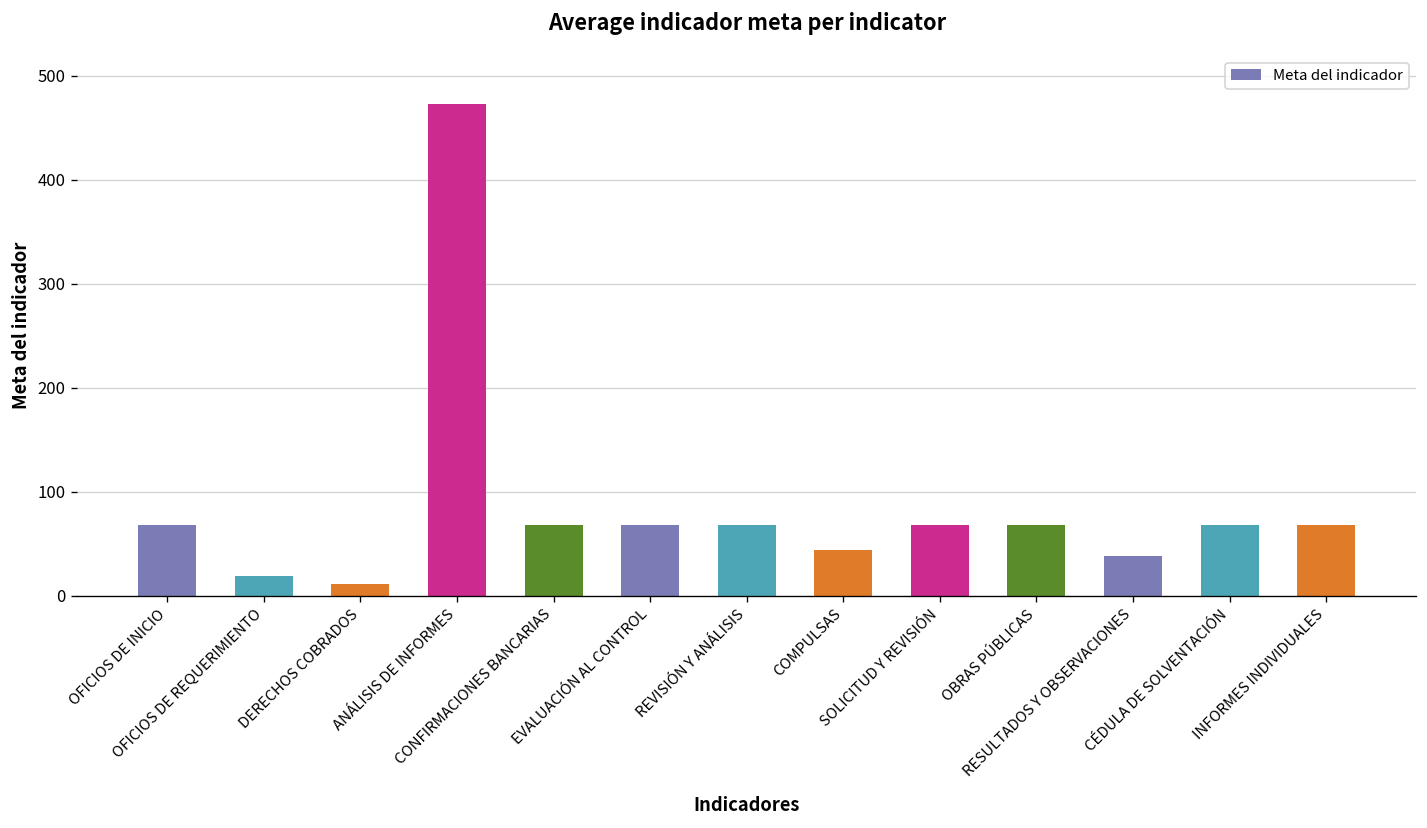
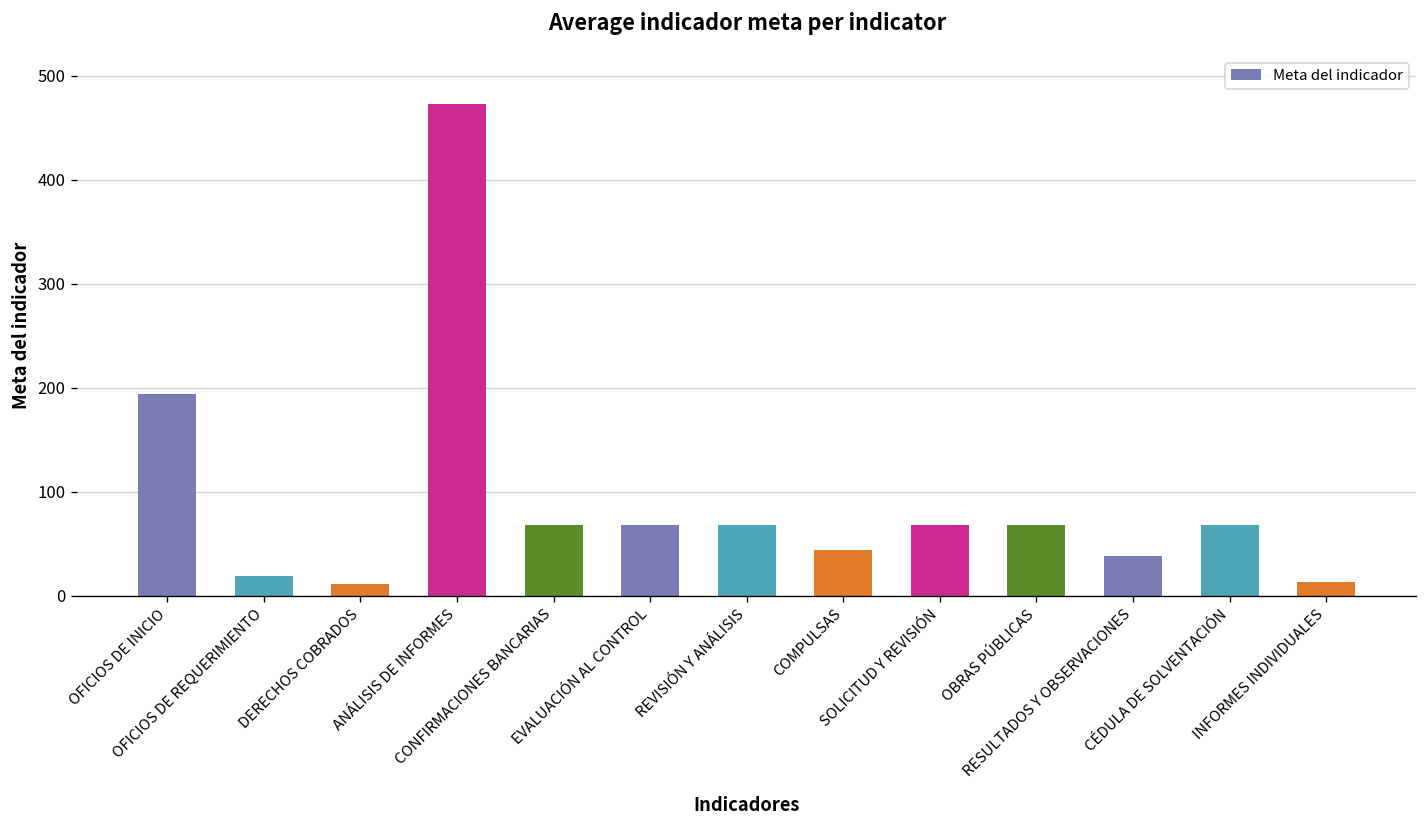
OFICIOS DE INICIO: 70 -> 190
INFORMES INDIVIDUALES: 70 -> 10
